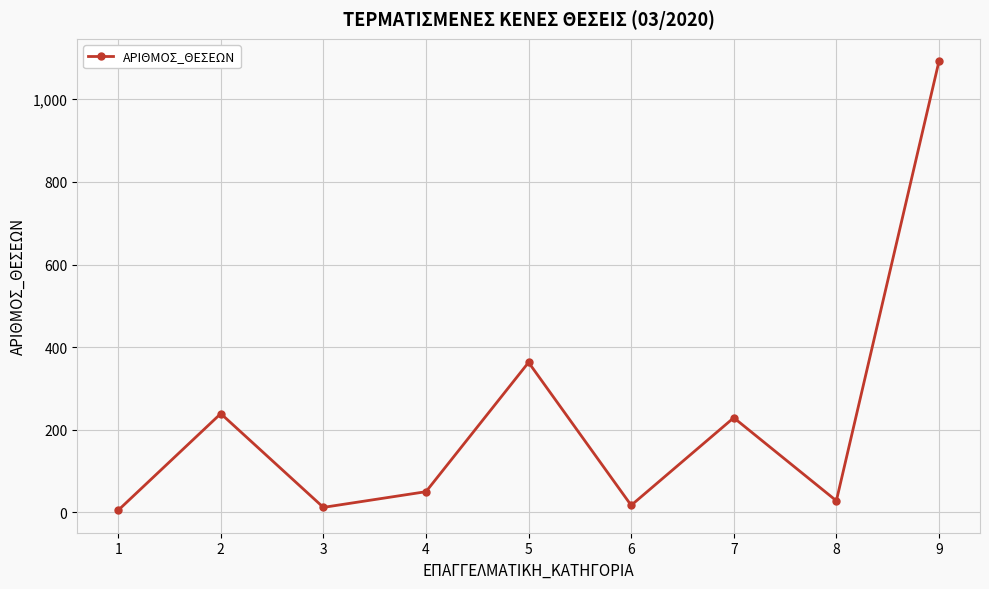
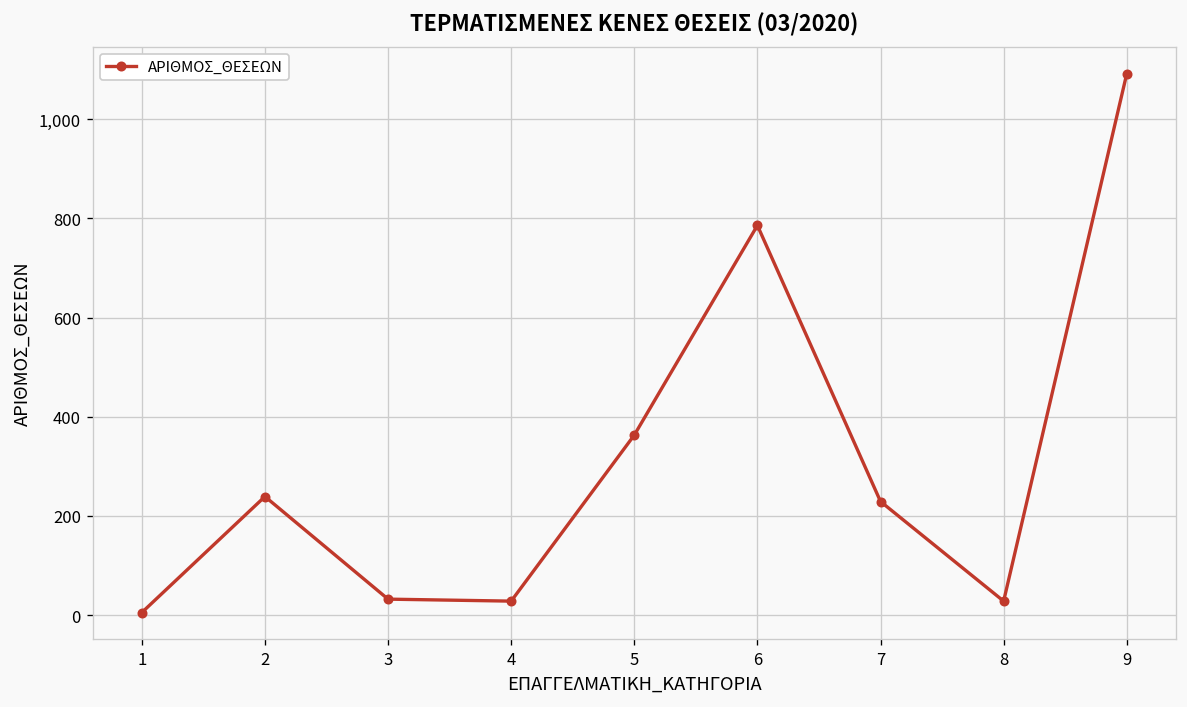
3: 10 -> 30
4: 50 -> 30
6: 20 -> 790
